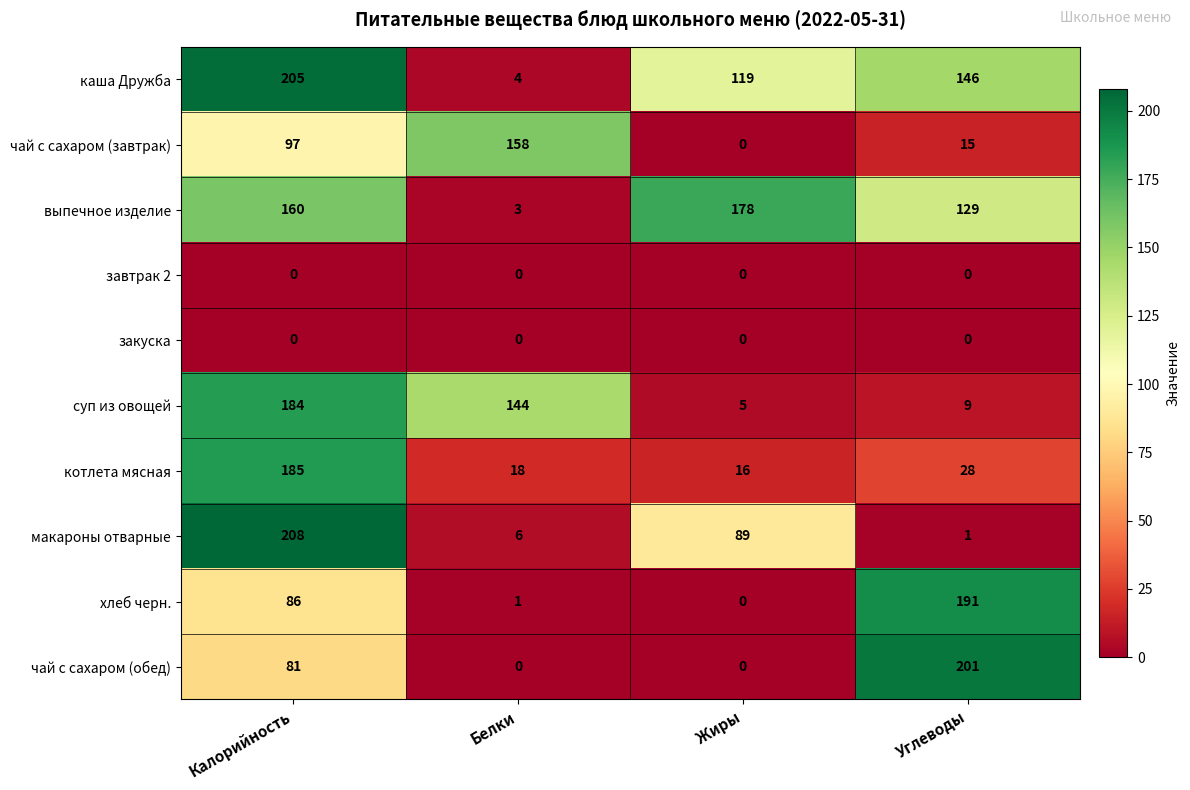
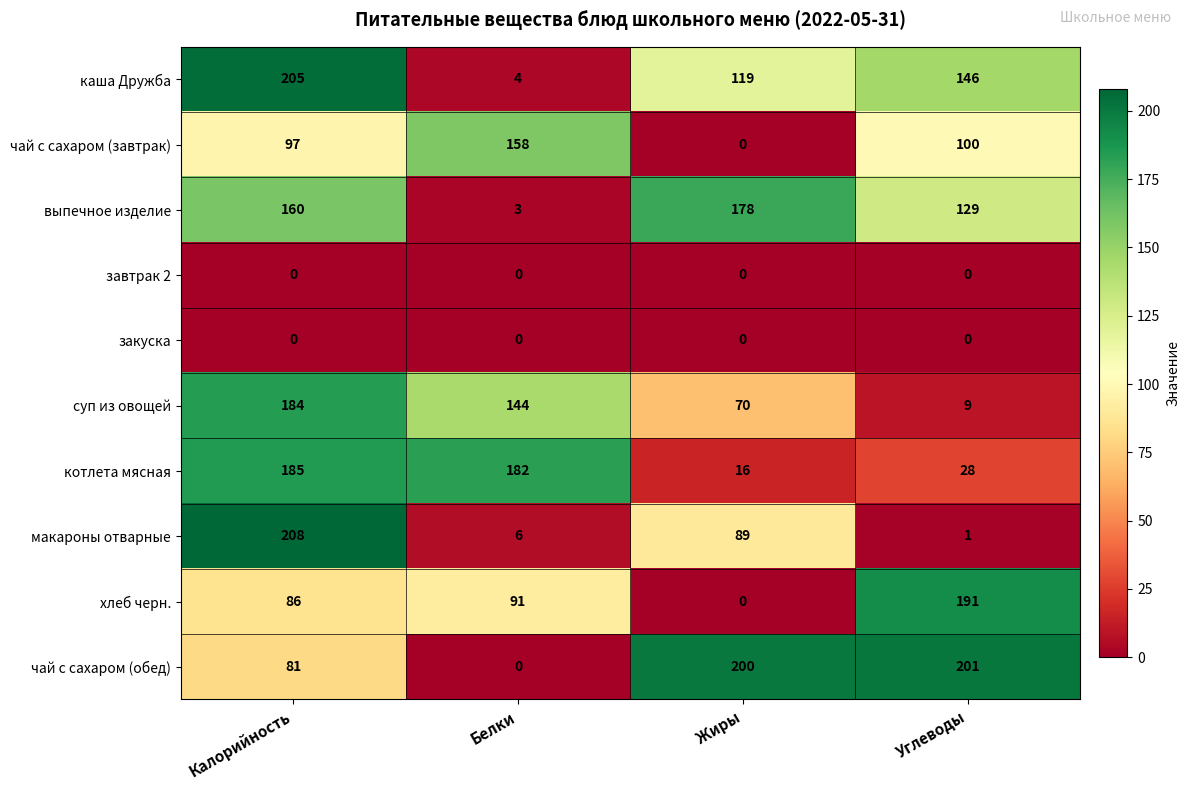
чай с сахаром (завтрак), Углеводы: 15 -> 100
суп из овощей, Жиры: 5 -> 70
котлета мясная, Белки: 18 -> 182
хлеб черн., Белки: 1 -> 91
чай с сахаром (обед), Жиры: 0 -> 200
